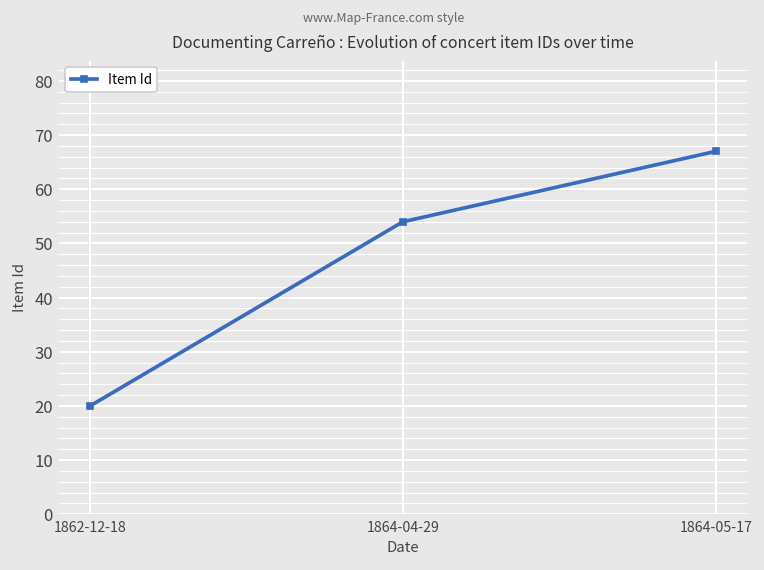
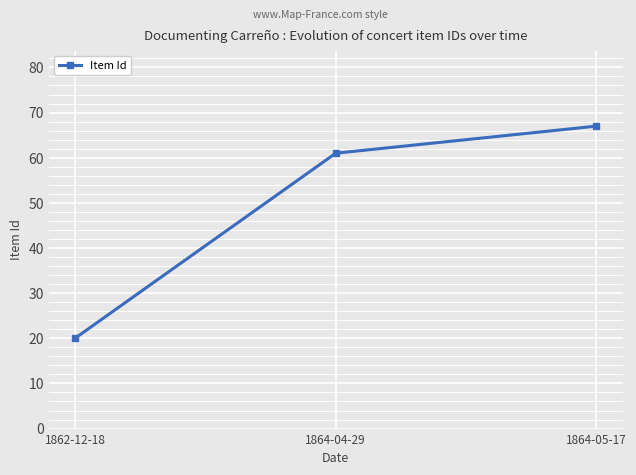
1864-04-29: 54 -> 61
